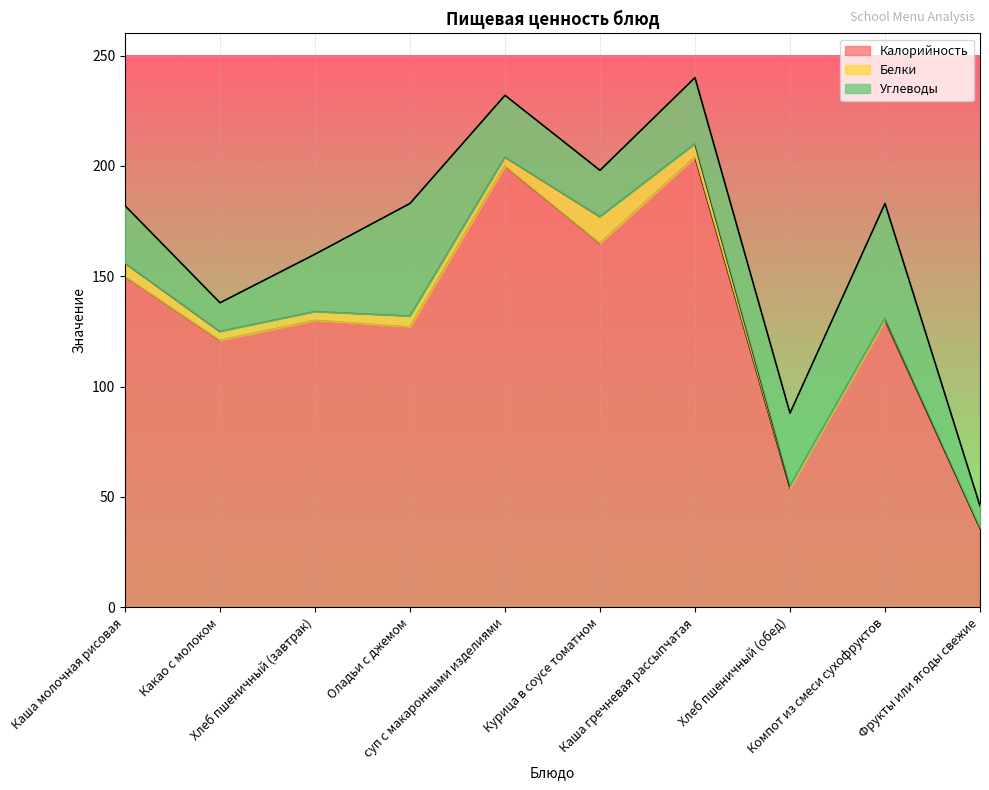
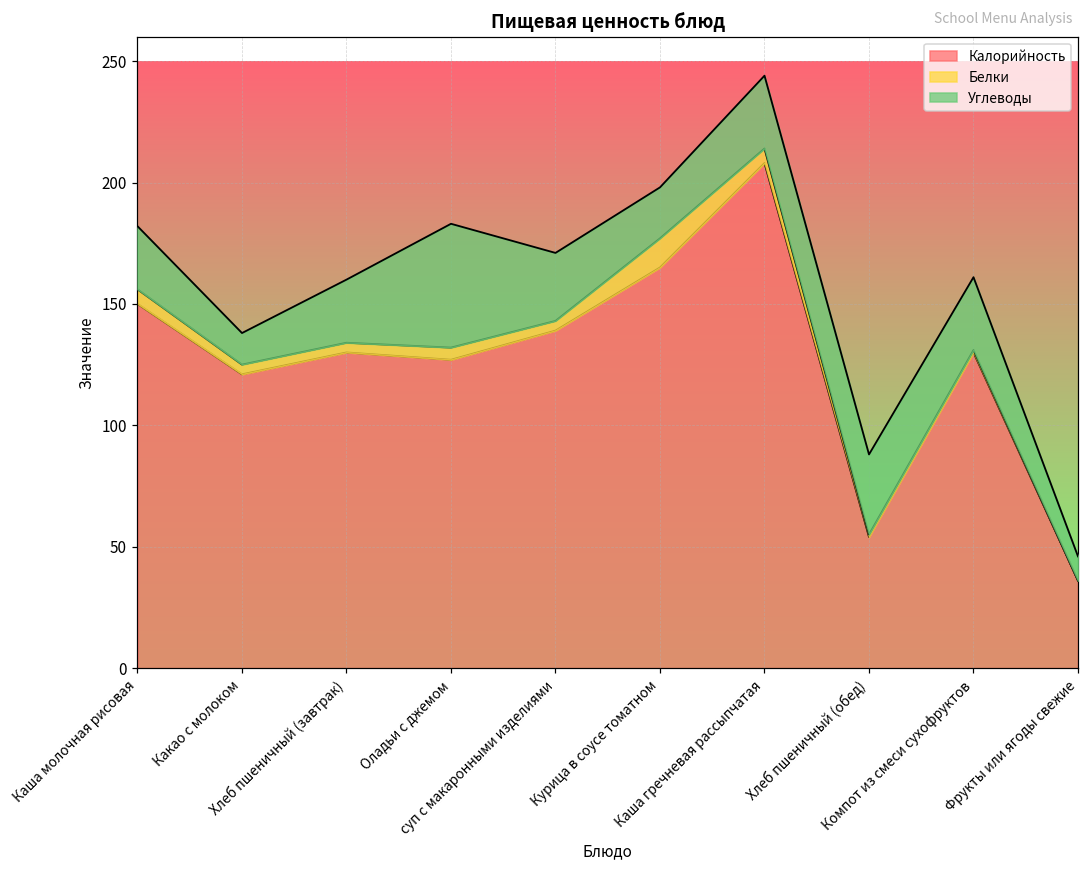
Калорийность, суп с макаронными изделиями: 200 -> 139
Калорийность, Каша гречневая рассыпчатая: 204 -> 208
Углеводы, Компот из смеси сухофруктов: 52 -> 30
